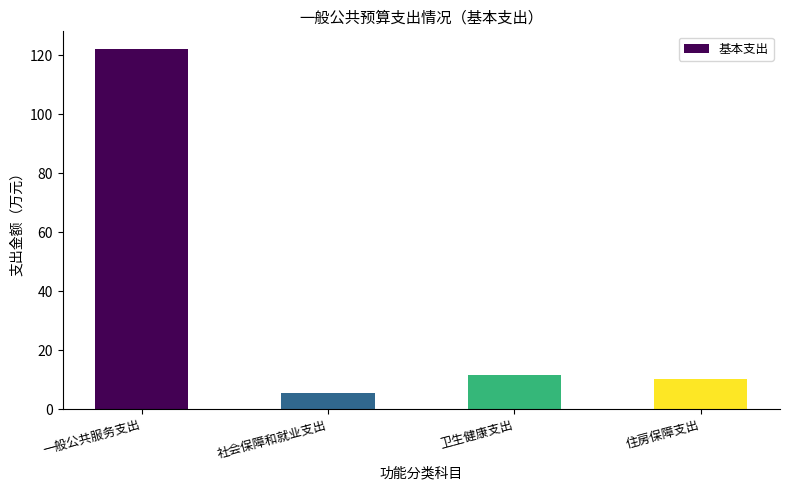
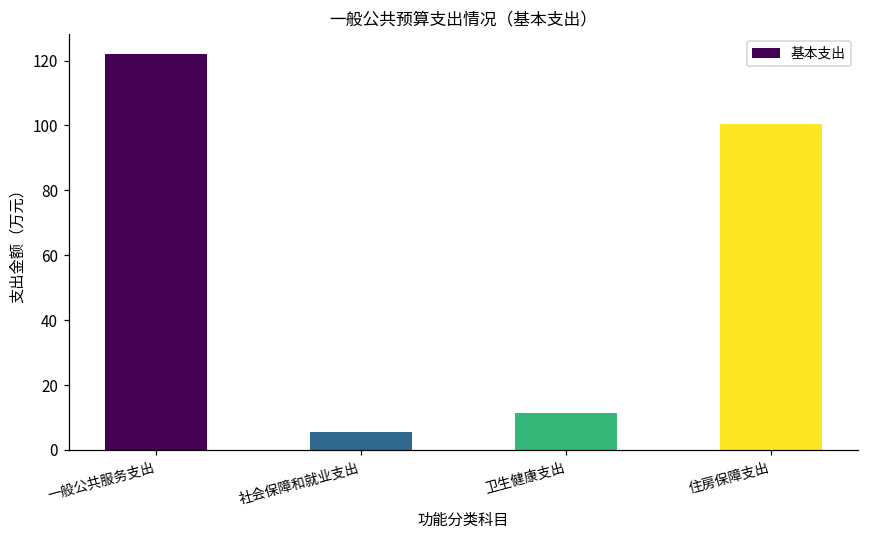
住房保障支出: 10 -> 100
